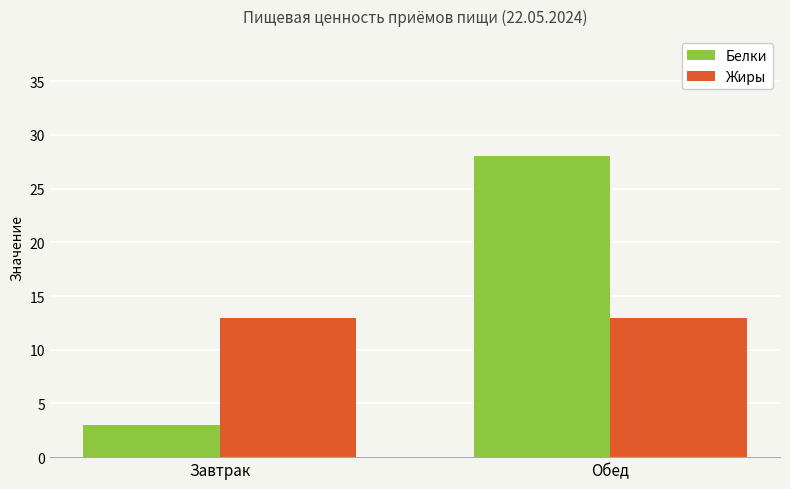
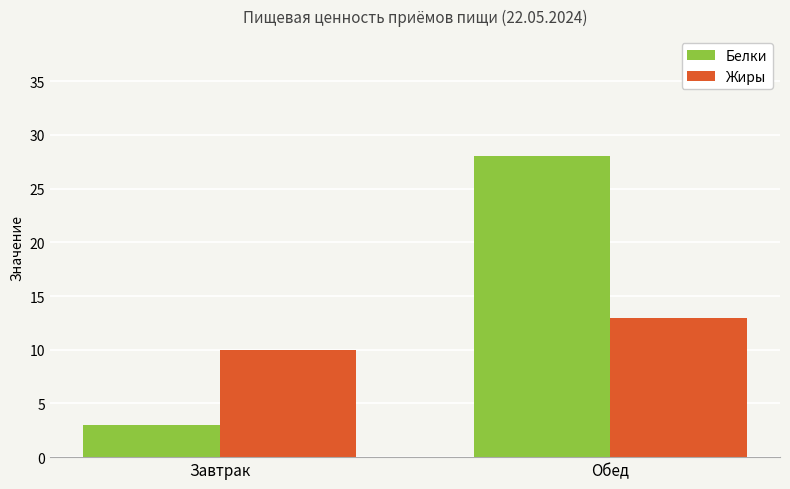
Жиры, Завтрак: 13 -> 10
